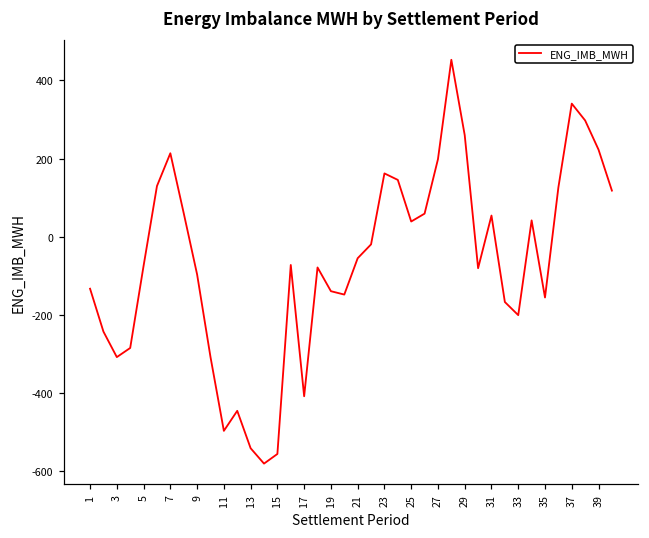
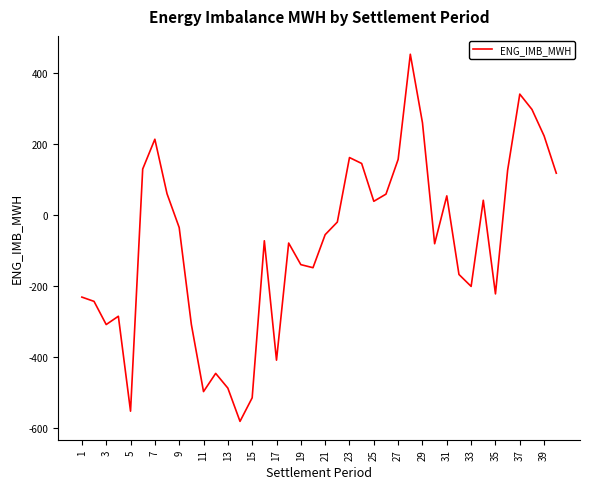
1: -130 -> -230
5: -70 -> -550
9: -100 -> -40
13: -540 -> -490
15: -560 -> -520
27: 200 -> 160
35: -160 -> -220
